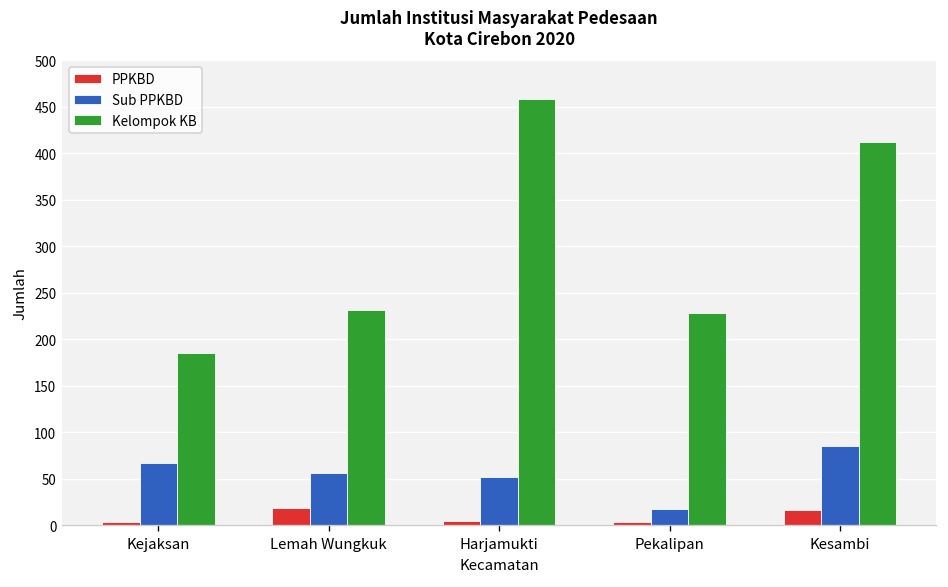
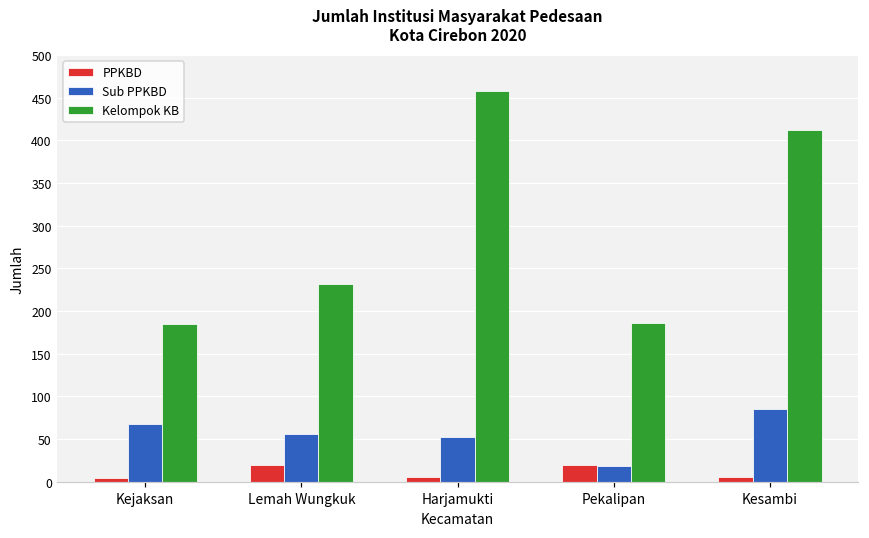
PPKBD, Pekalipan: 0 -> 20
Kelompok KB, Pekalipan: 230 -> 190
PPKBD, Kesambi: 20 -> 10
